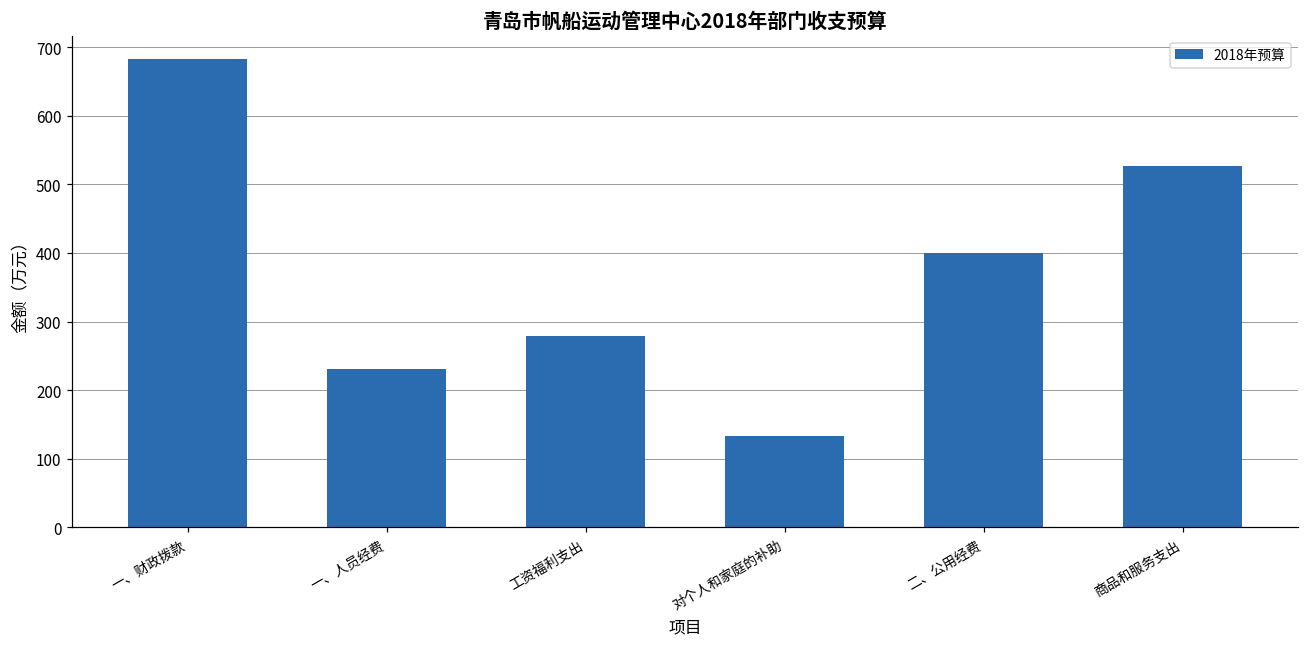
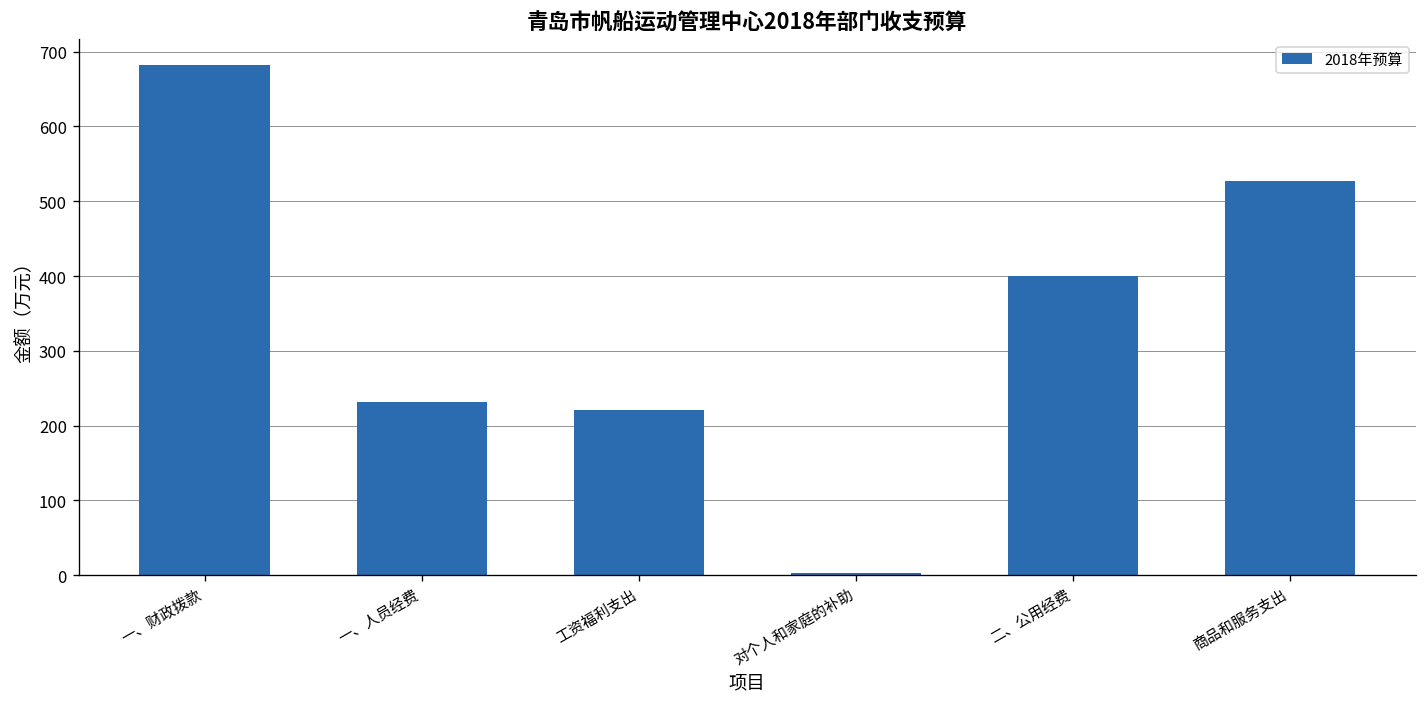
工资福利支出: 280 -> 220
对个人和家庭的补助: 130 -> 0
